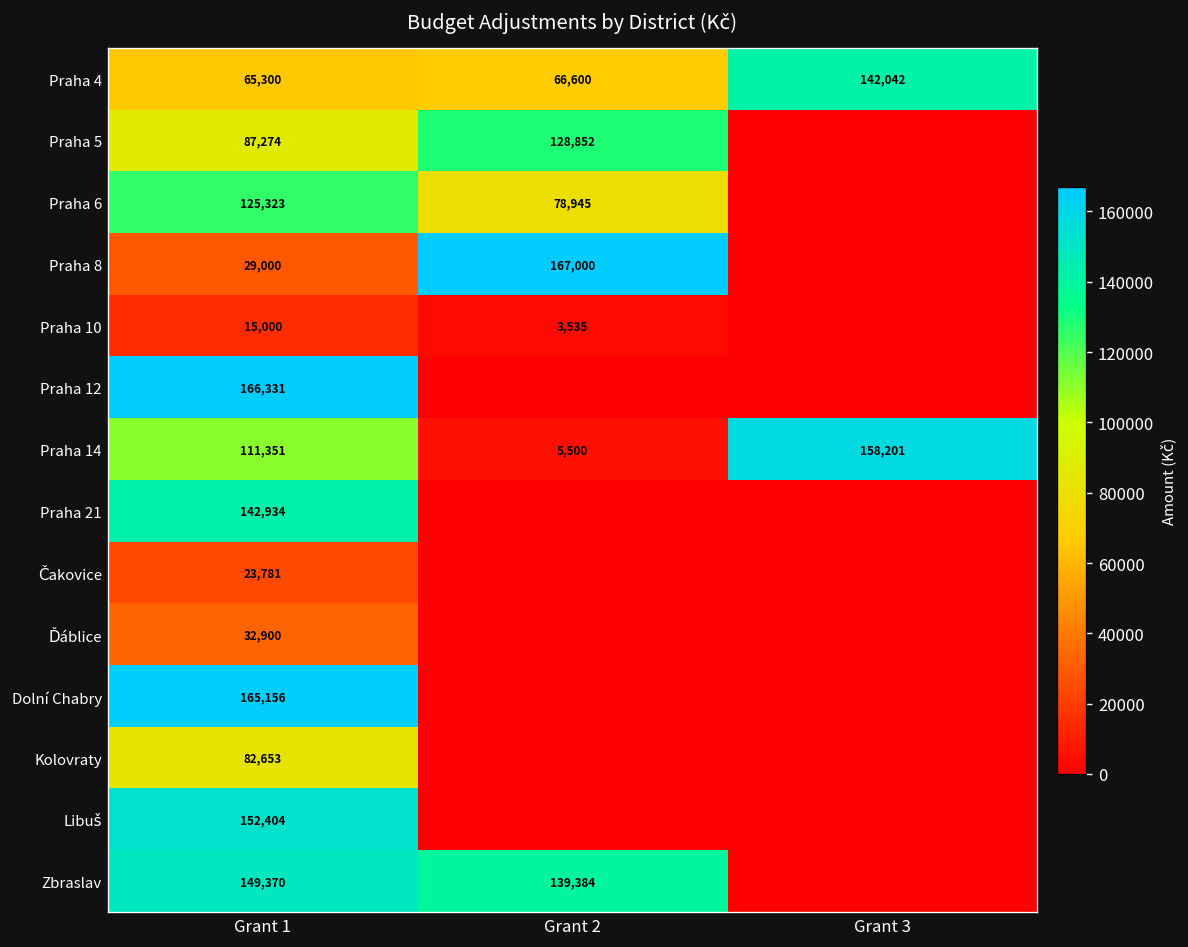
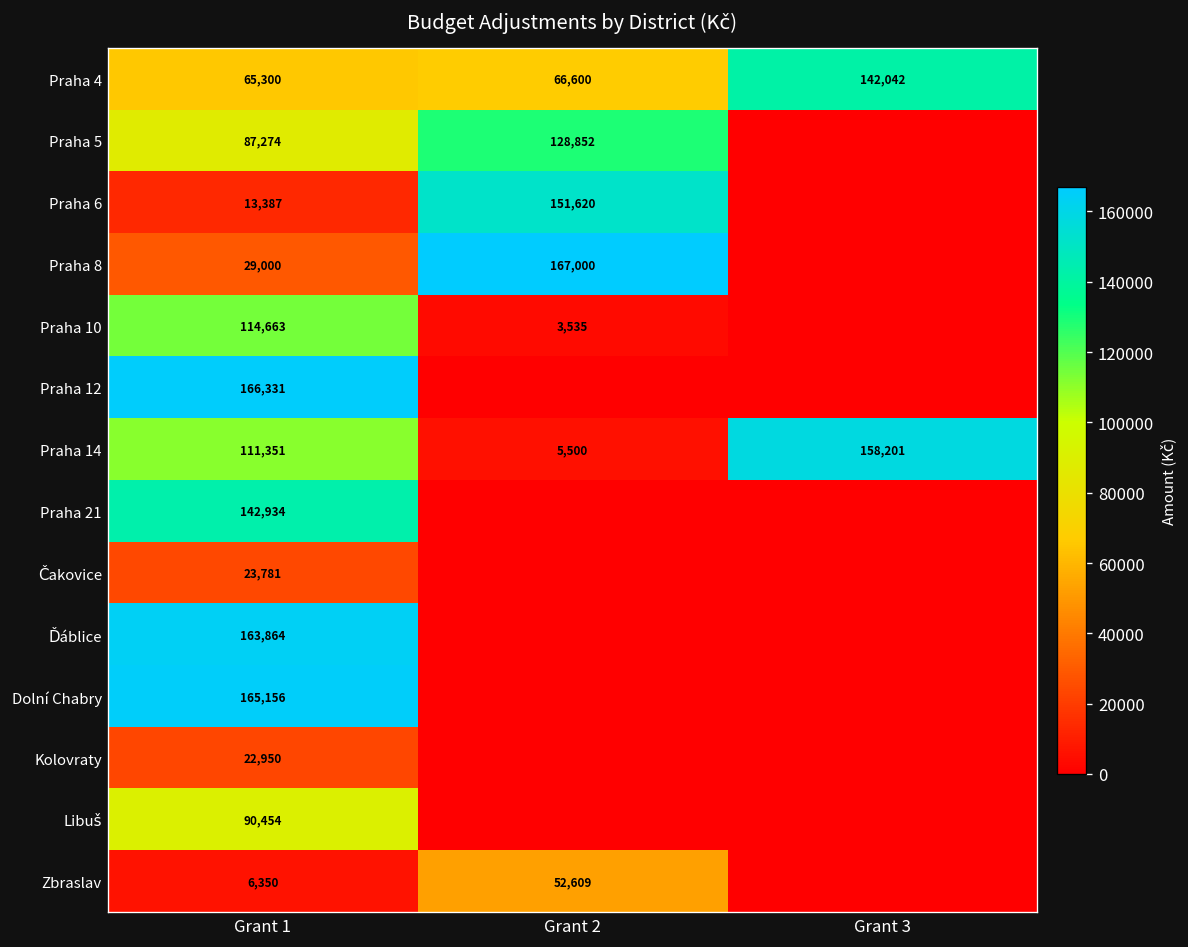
Praha 6, Grant 1: 125,323 -> 13,387
Praha 6, Grant 2: 78,945 -> 151,620
Praha 10, Grant 1: 15,000 -> 114,663
Ďáblice, Grant 1: 32,900 -> 163,864
Kolovraty, Grant 1: 82,653 -> 22,950
Libuš, Grant 1: 152,404 -> 90,454
Zbraslav, Grant 1: 149,370 -> 6,350
Zbraslav, Grant 2: 139,384 -> 52,609
